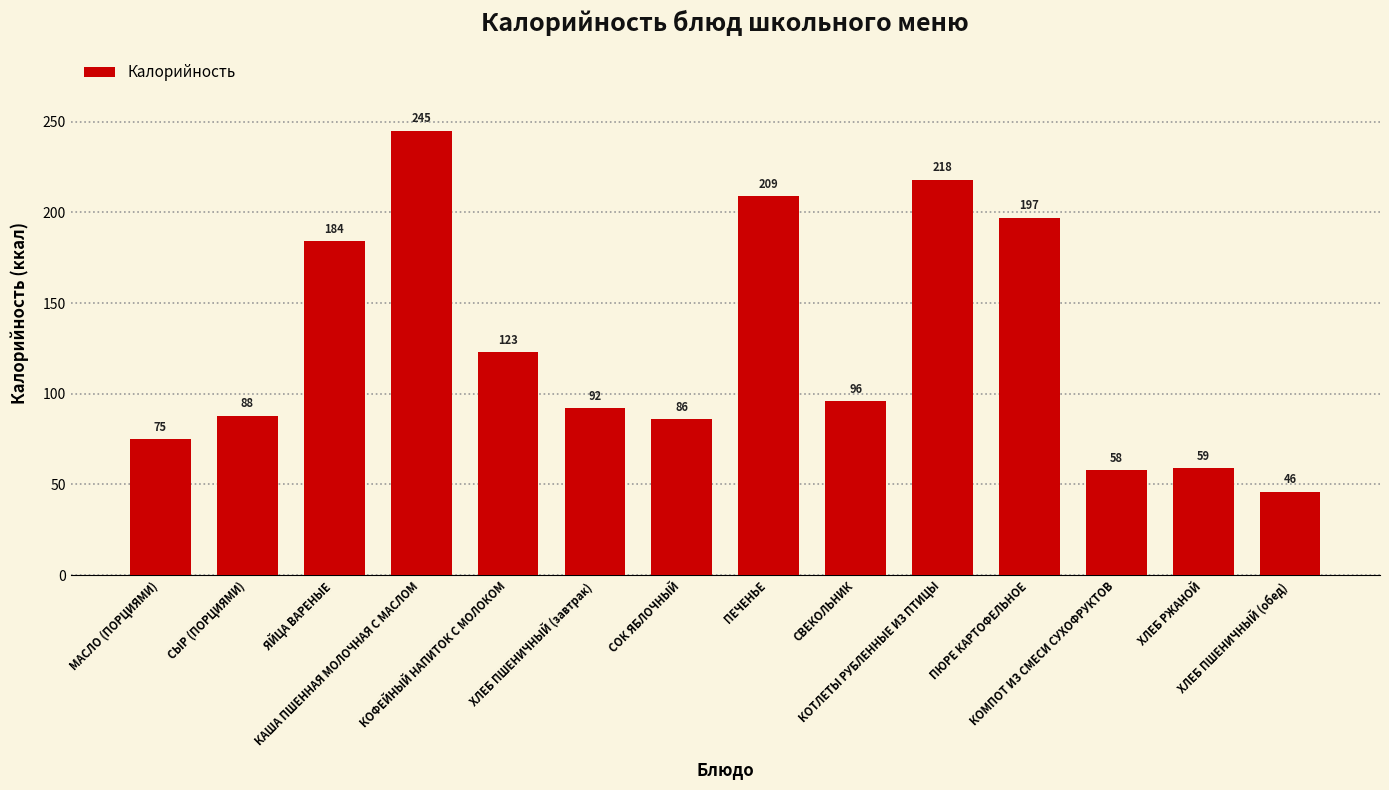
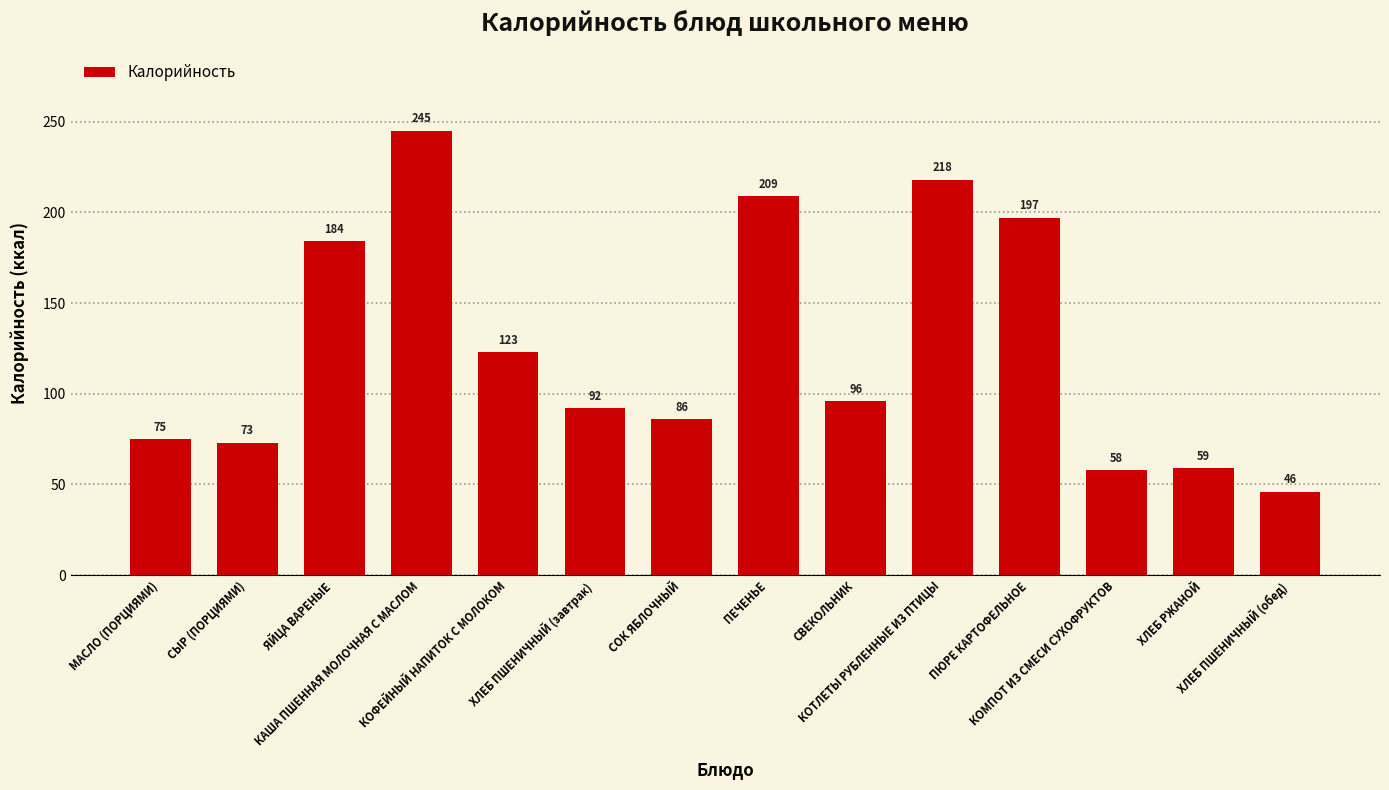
СЫР (ПОРЦИЯМИ): 88 -> 73
